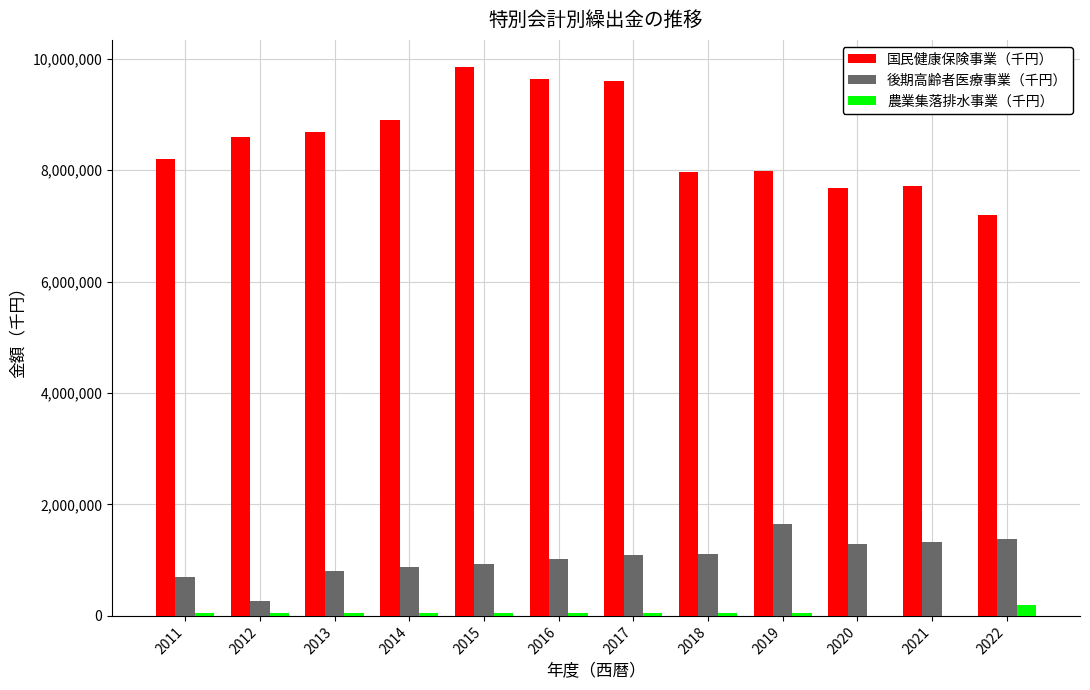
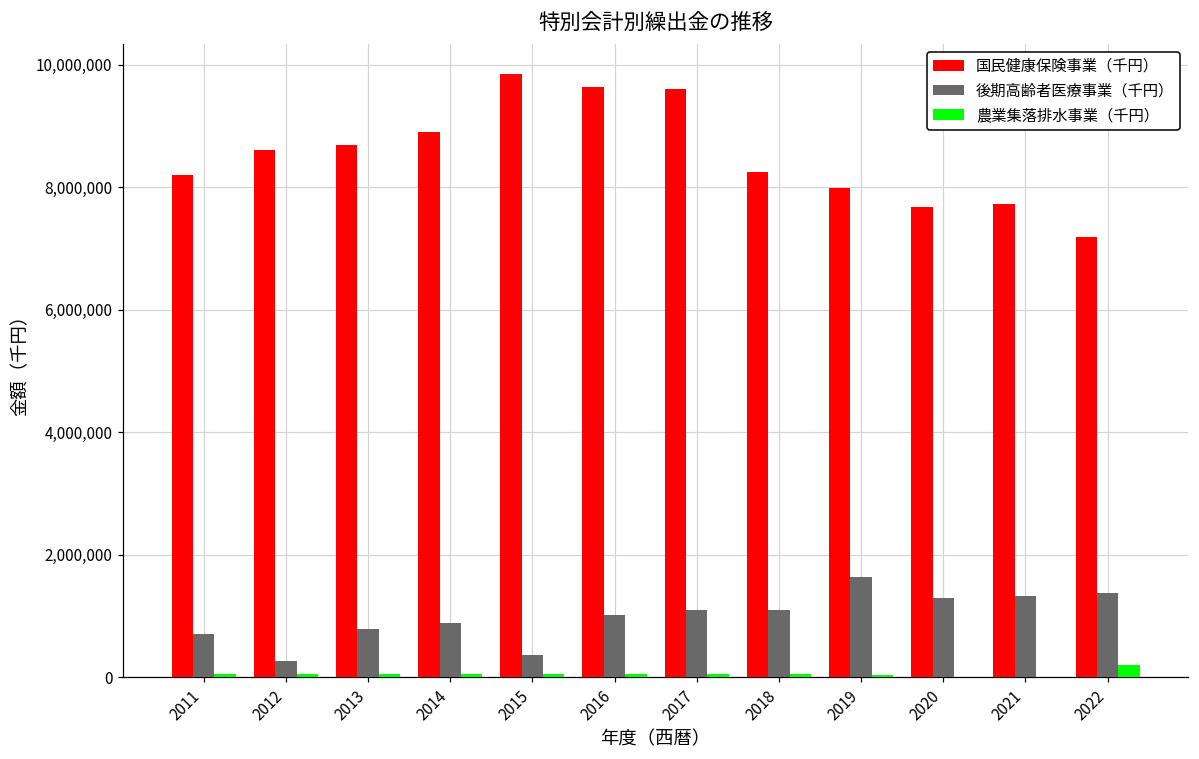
後期高齢者医療事業（千円）, 2015: 900,000 -> 400,000
国民健康保険事業（千円）, 2018: 8,000,000 -> 8,300,000
